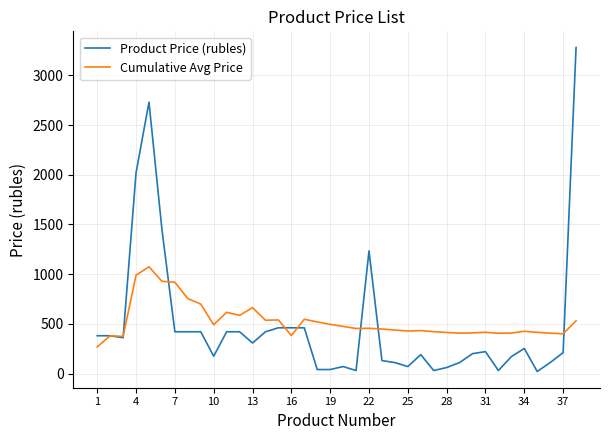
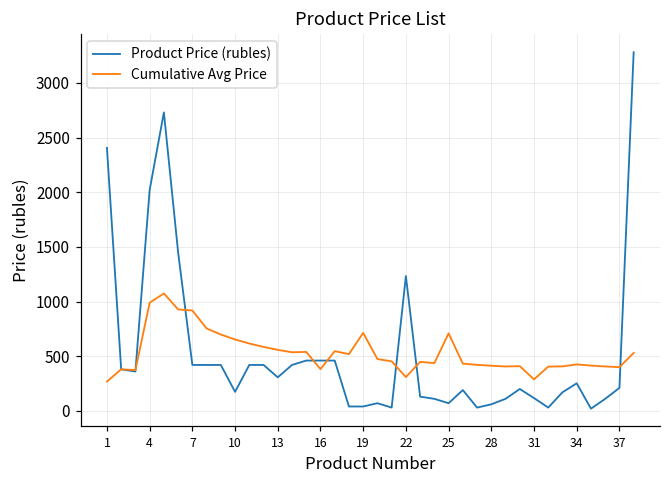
Product Price (rubles), 1: 400 -> 2400
Cumulative Avg Price, 10: 500 -> 700
Cumulative Avg Price, 13: 700 -> 600
Cumulative Avg Price, 19: 500 -> 700
Cumulative Avg Price, 22: 500 -> 300
Cumulative Avg Price, 25: 400 -> 700
Product Price (rubles), 31: 200 -> 100
Cumulative Avg Price, 31: 400 -> 300
